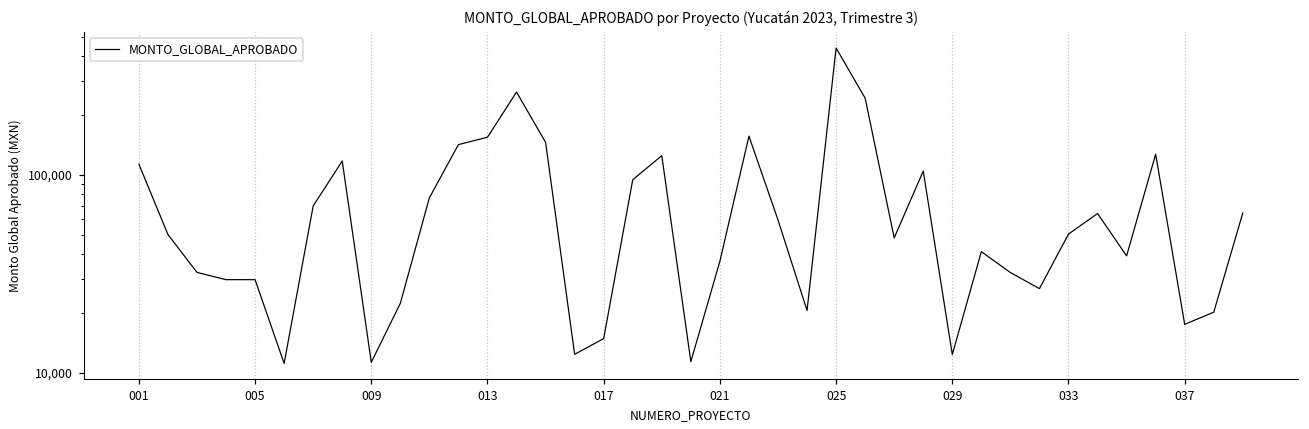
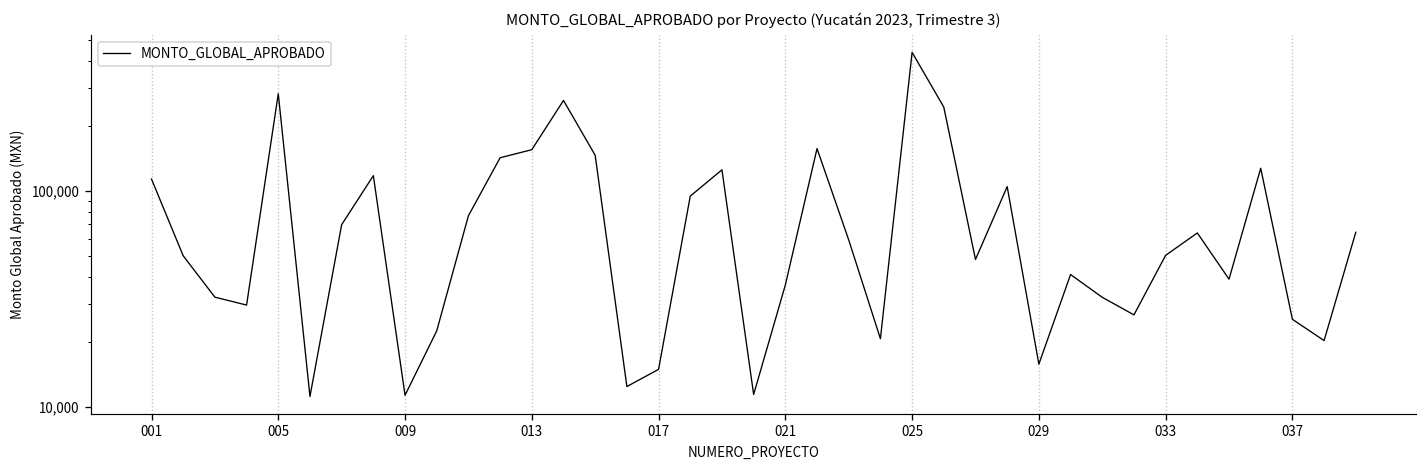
005: 30,000 -> 280,000
029: 12,000 -> 16,000
037: 18,000 -> 25,000
